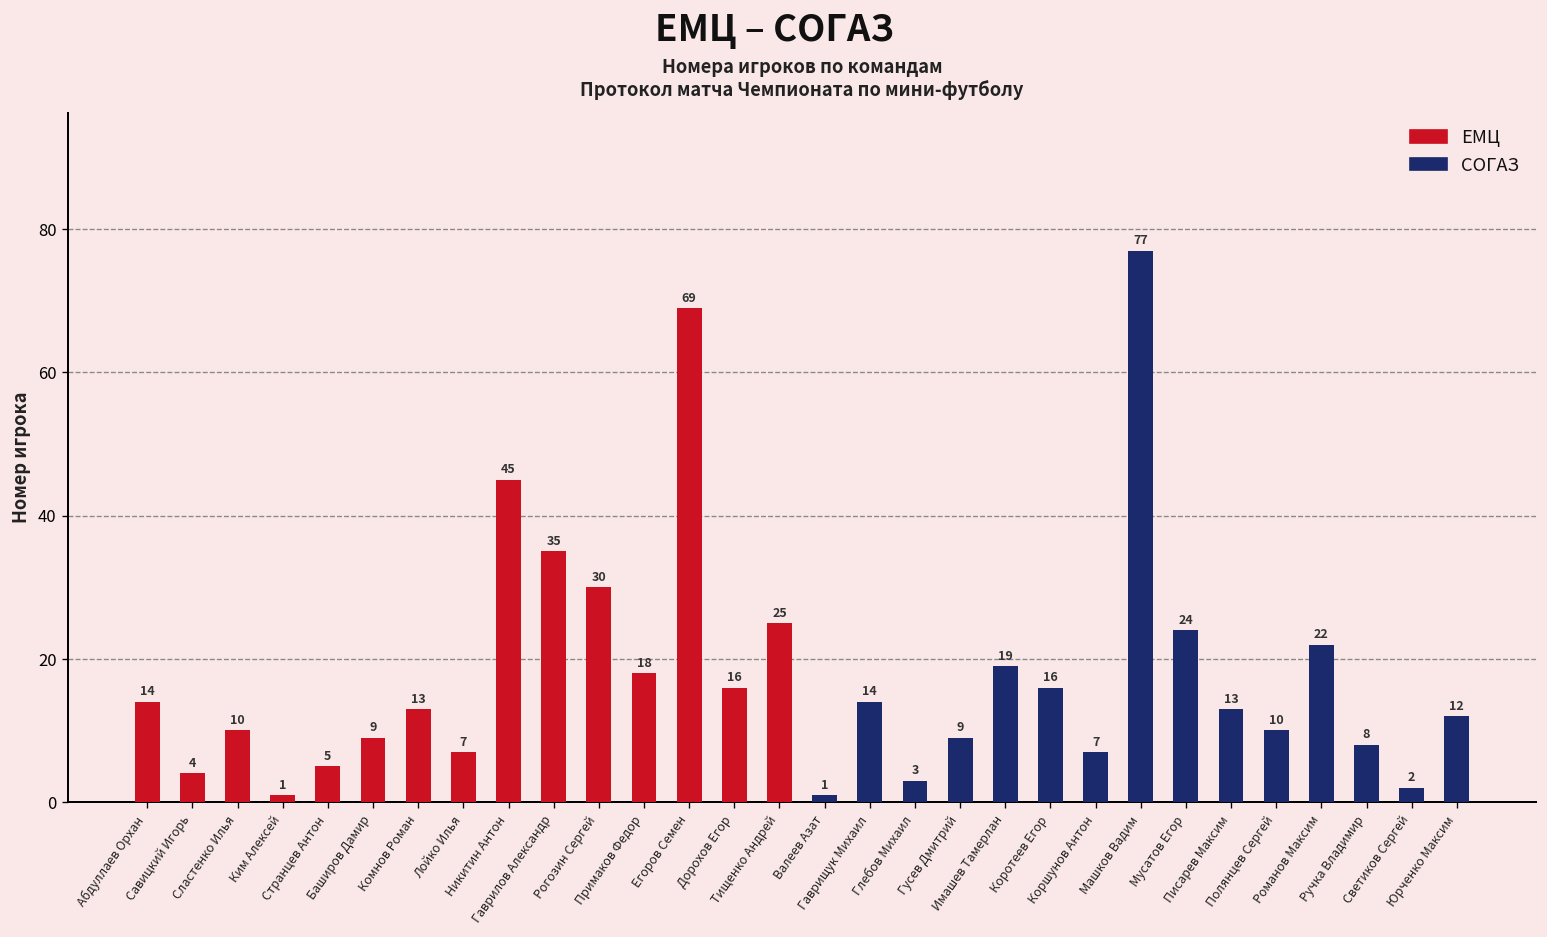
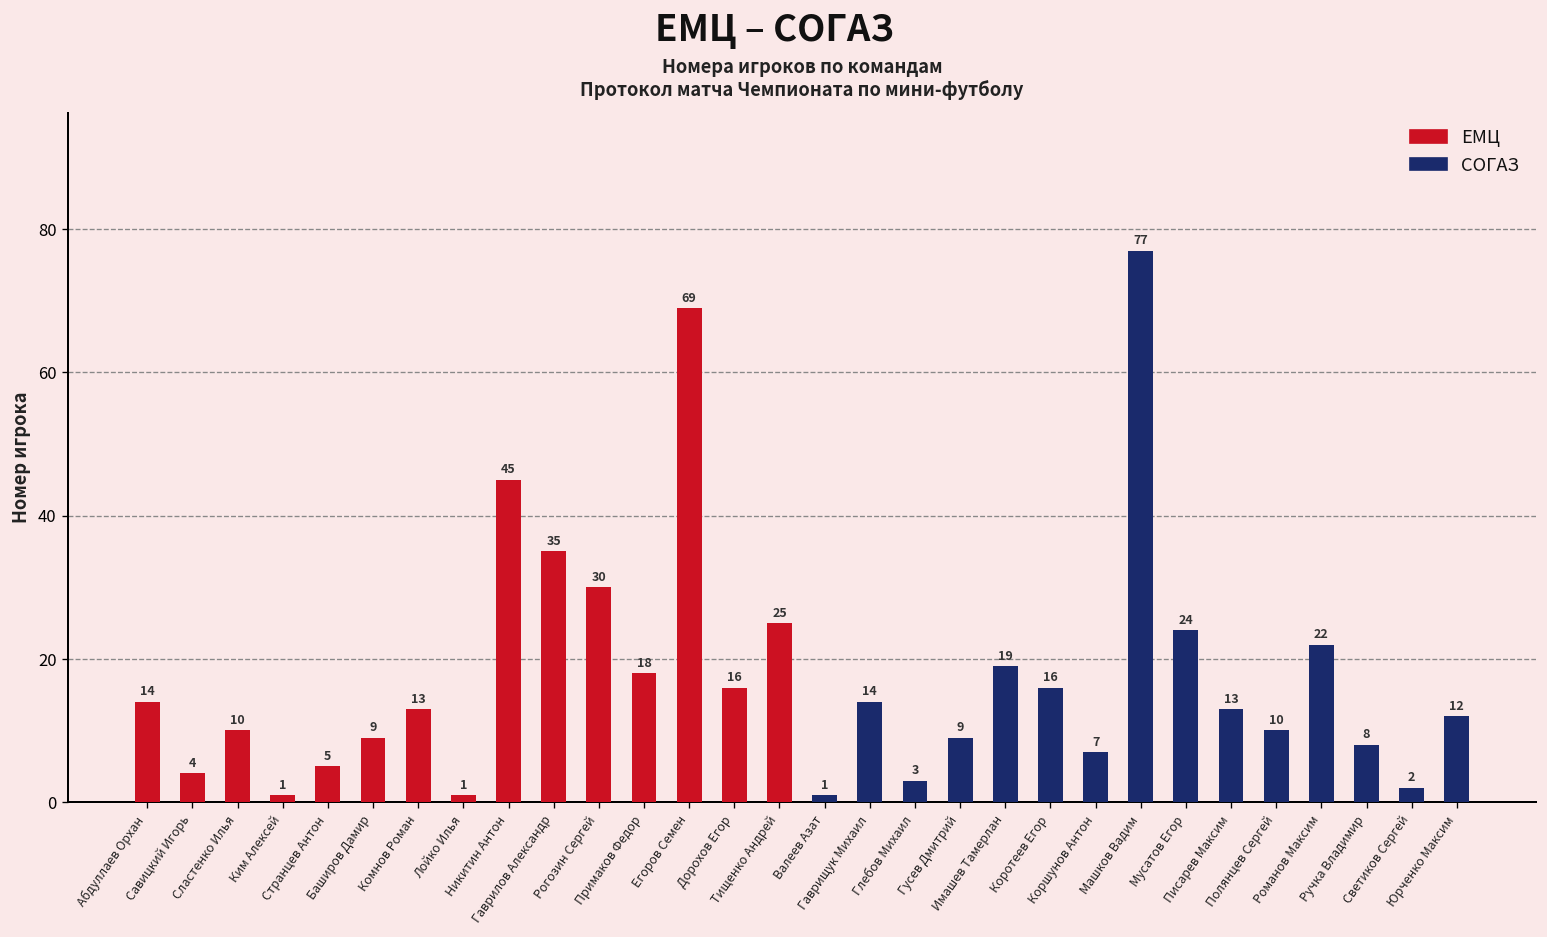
ЕМЦ, Лойко Илья: 7 -> 1
